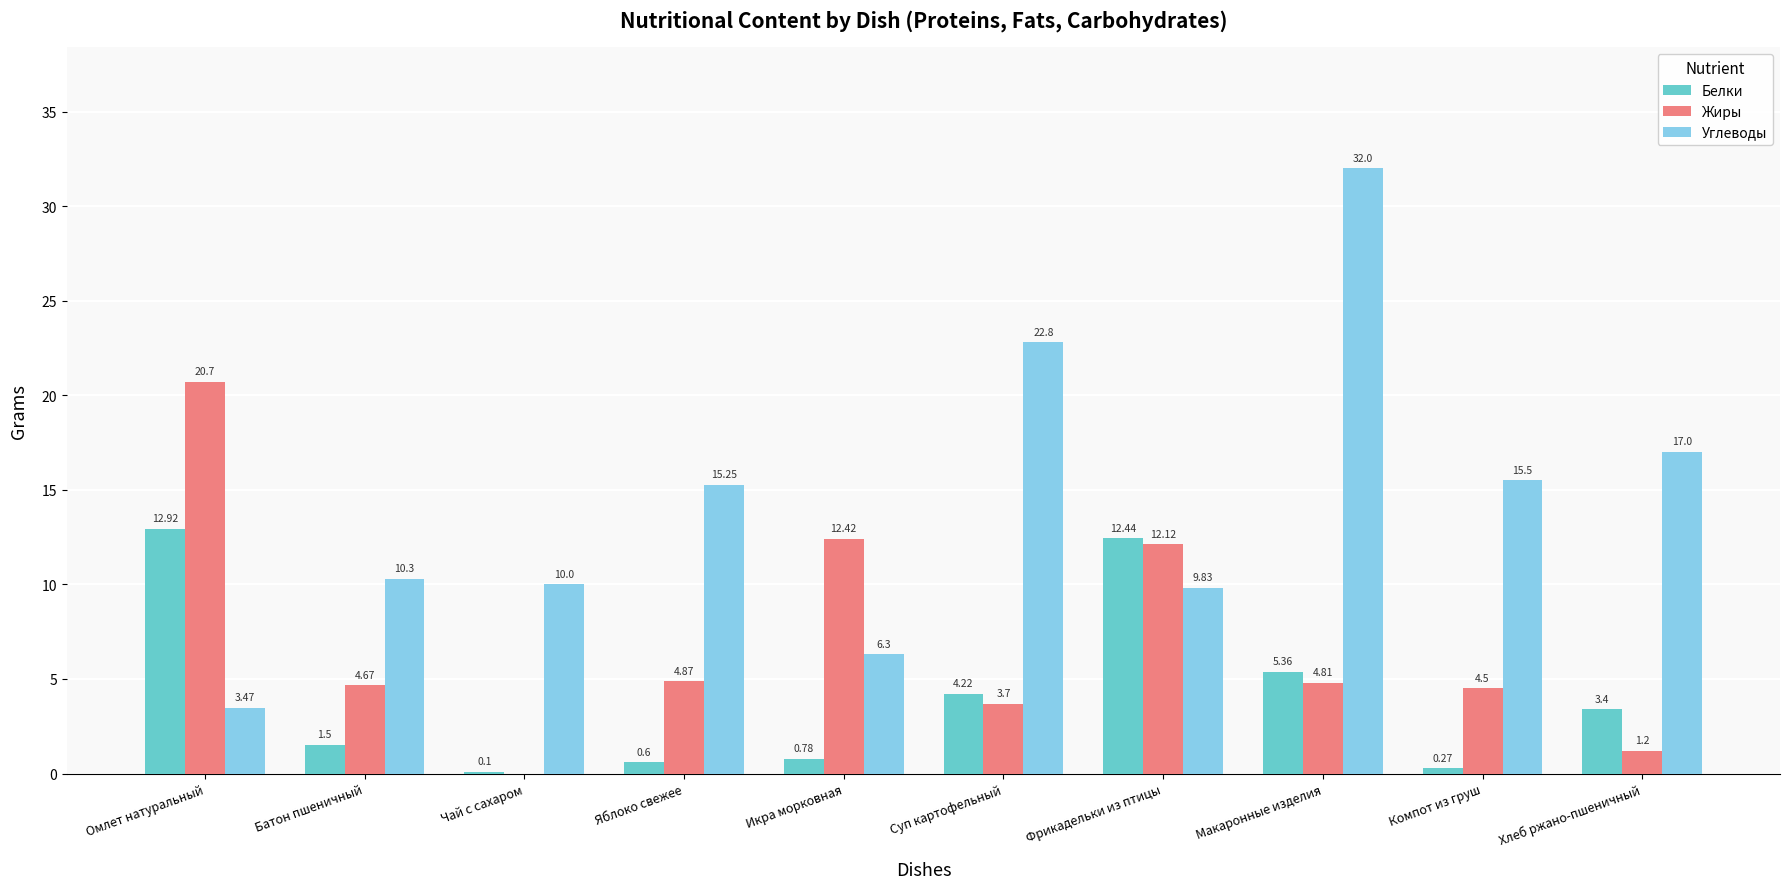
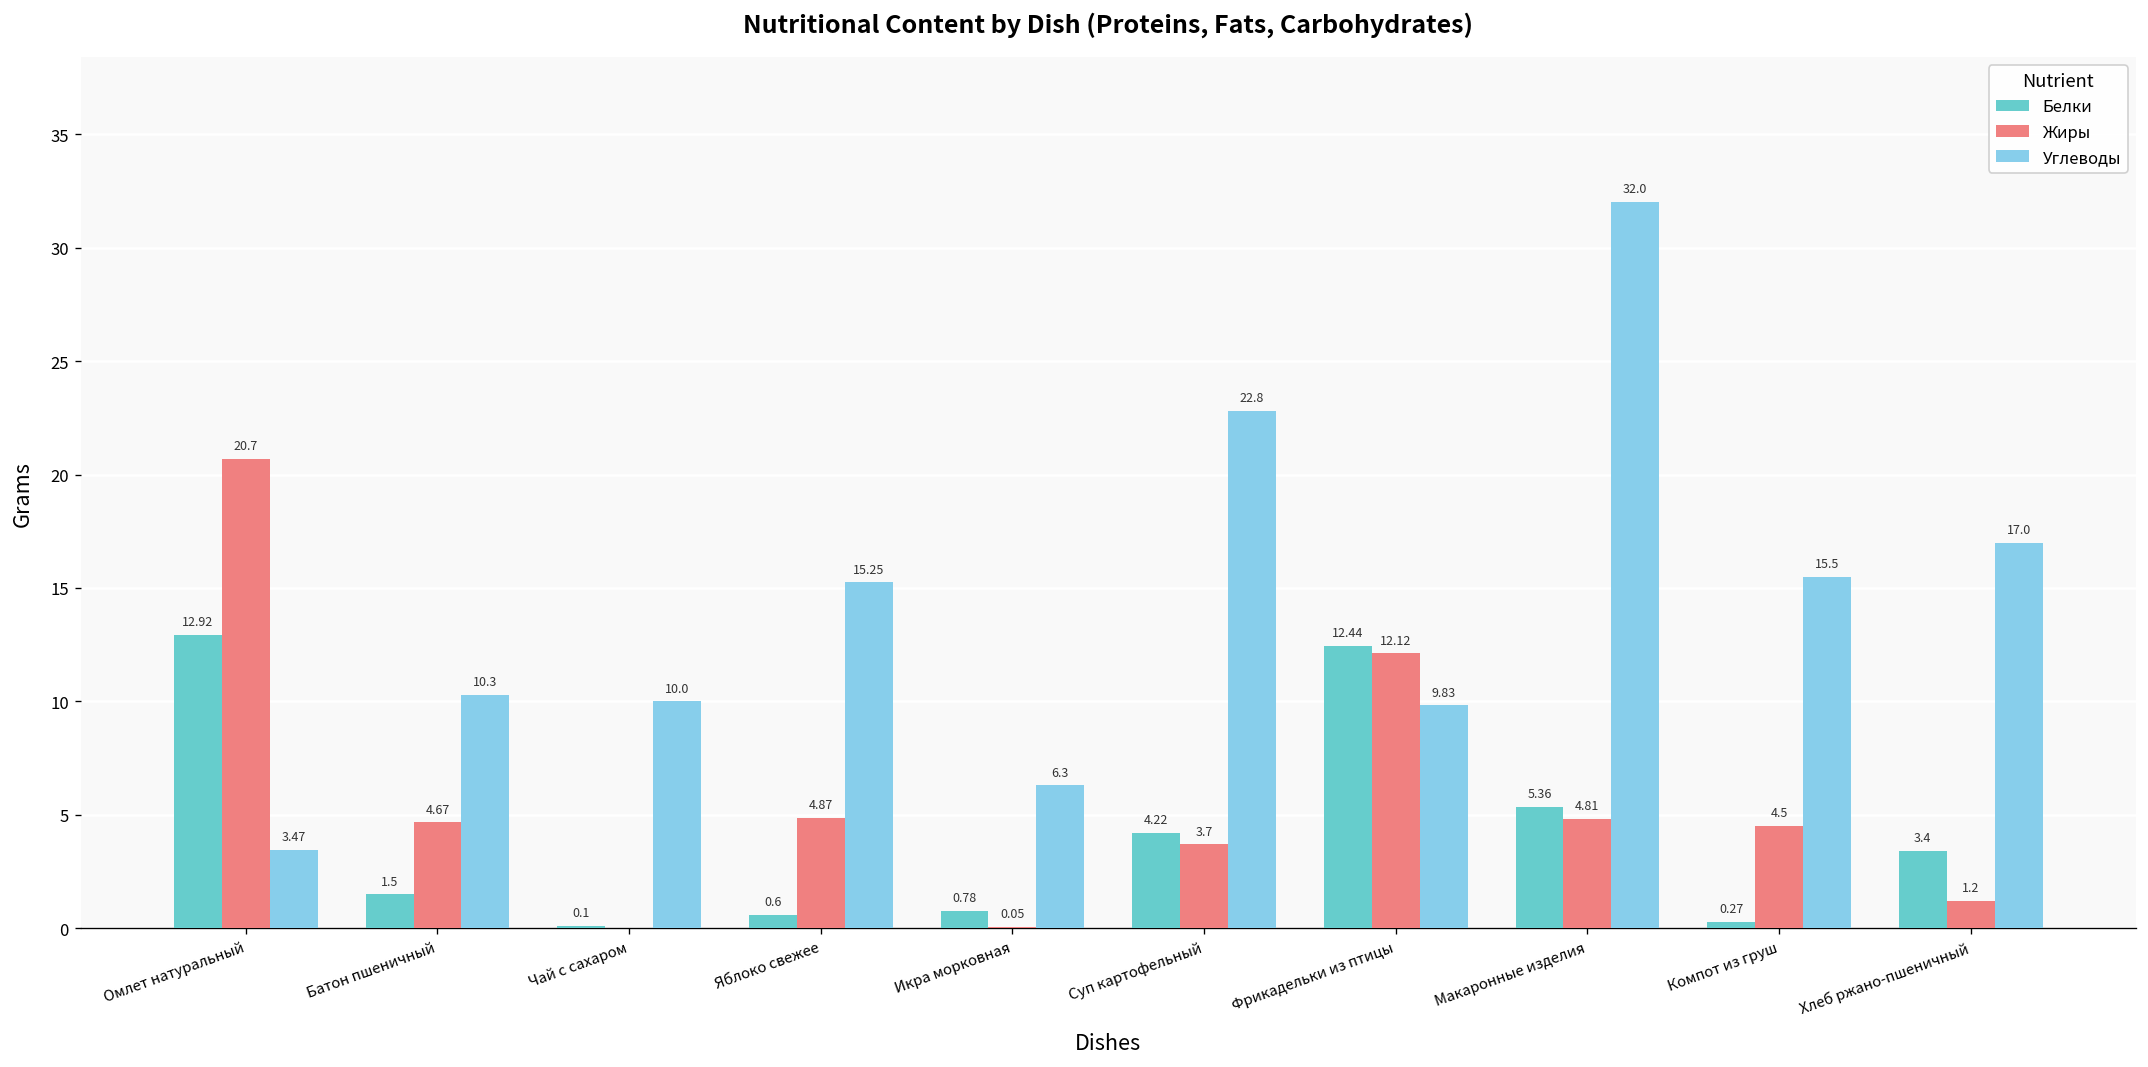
Жиры, Икра морковная: 12.42 -> 0.05
